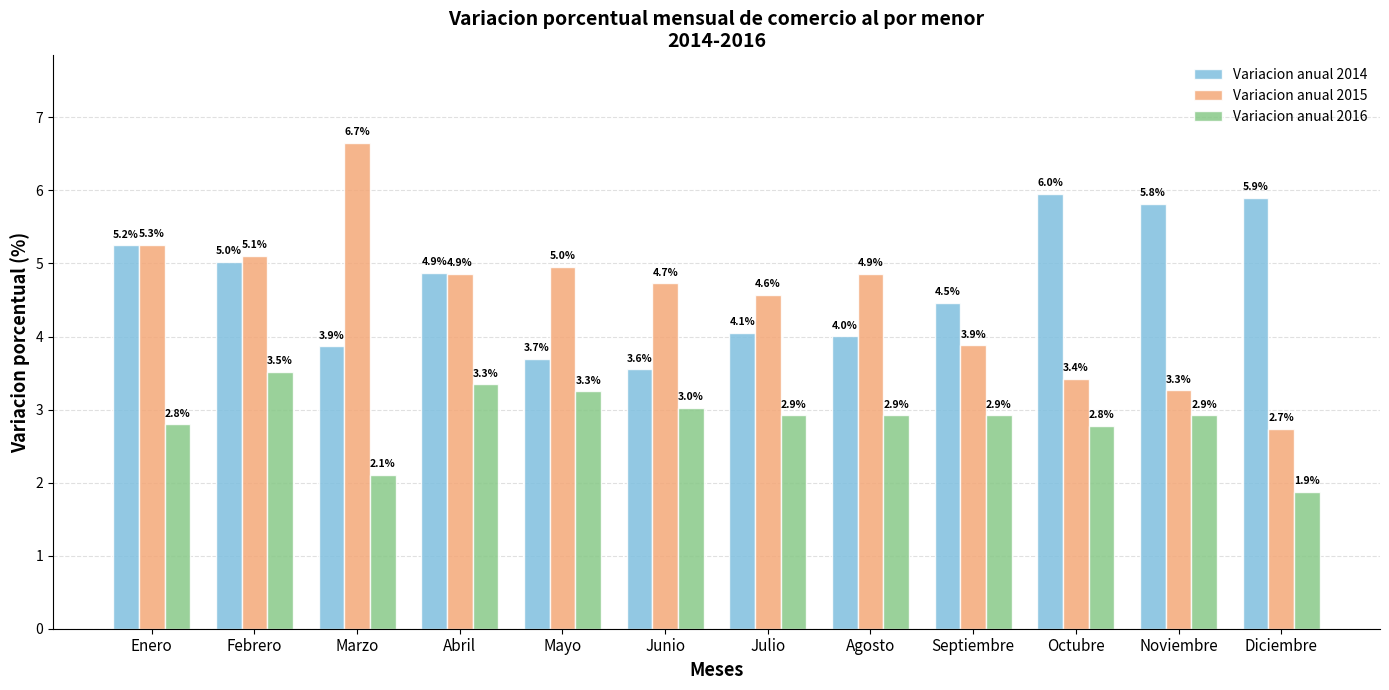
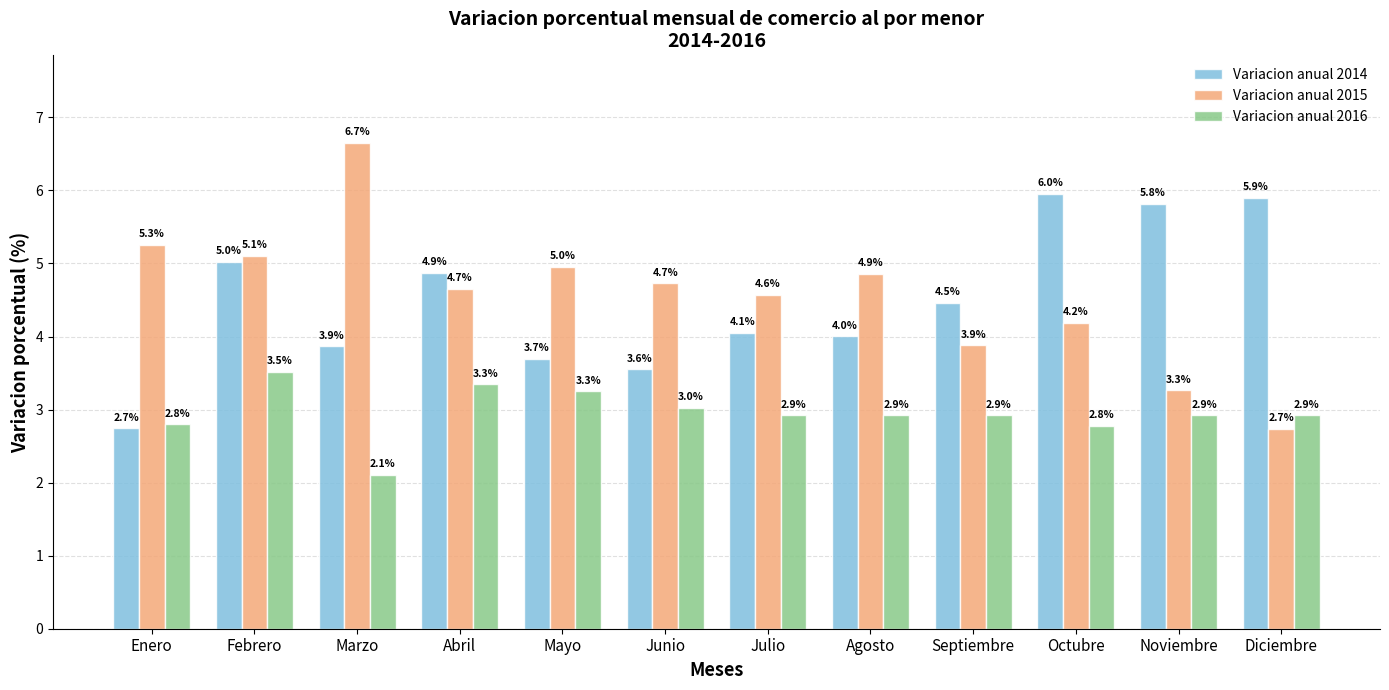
Variacion anual 2014, Enero: 5.2% -> 2.7%
Variacion anual 2015, Abril: 4.9% -> 4.7%
Variacion anual 2015, Octubre: 3.4% -> 4.2%
Variacion anual 2016, Diciembre: 1.9% -> 2.9%
